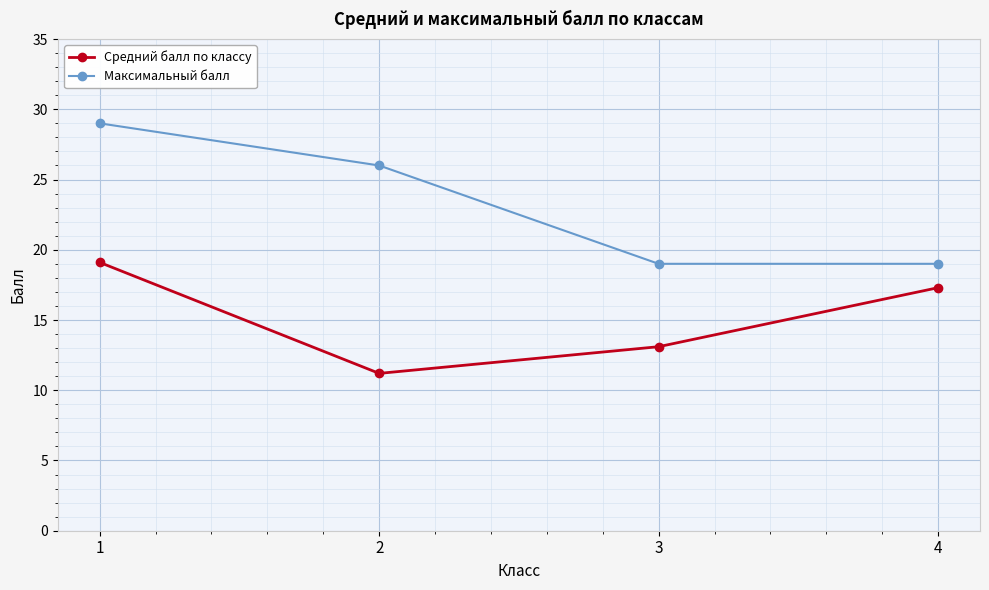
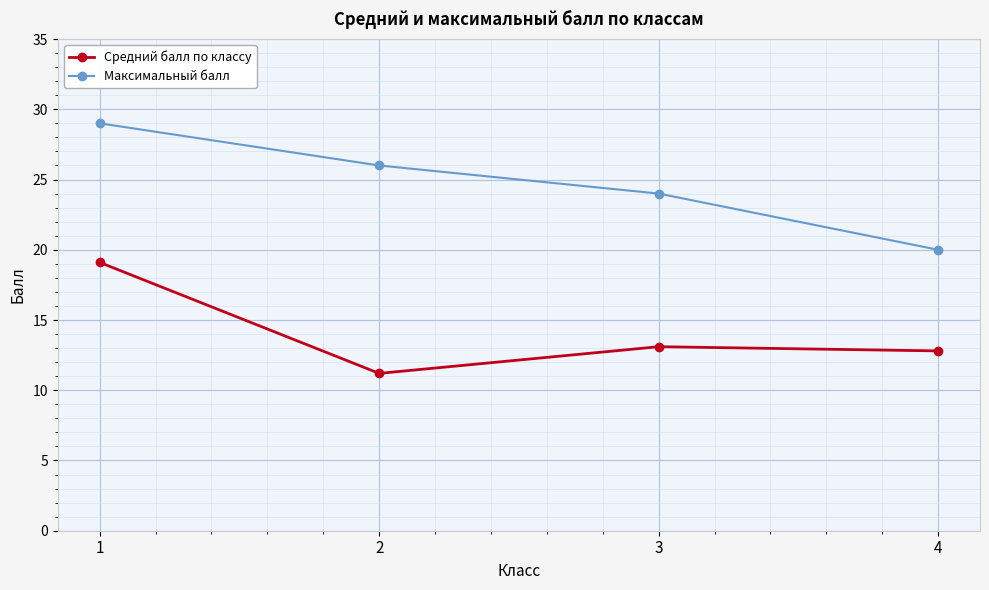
Максимальный балл, 3: 19 -> 24
Средний балл по классу, 4: 17.3 -> 12.8
Максимальный балл, 4: 19 -> 20
